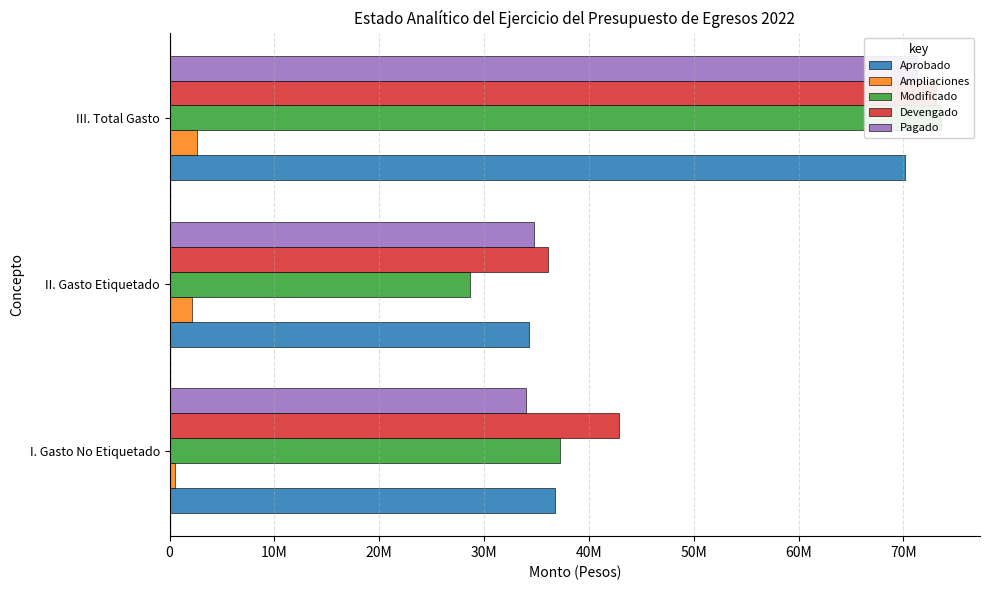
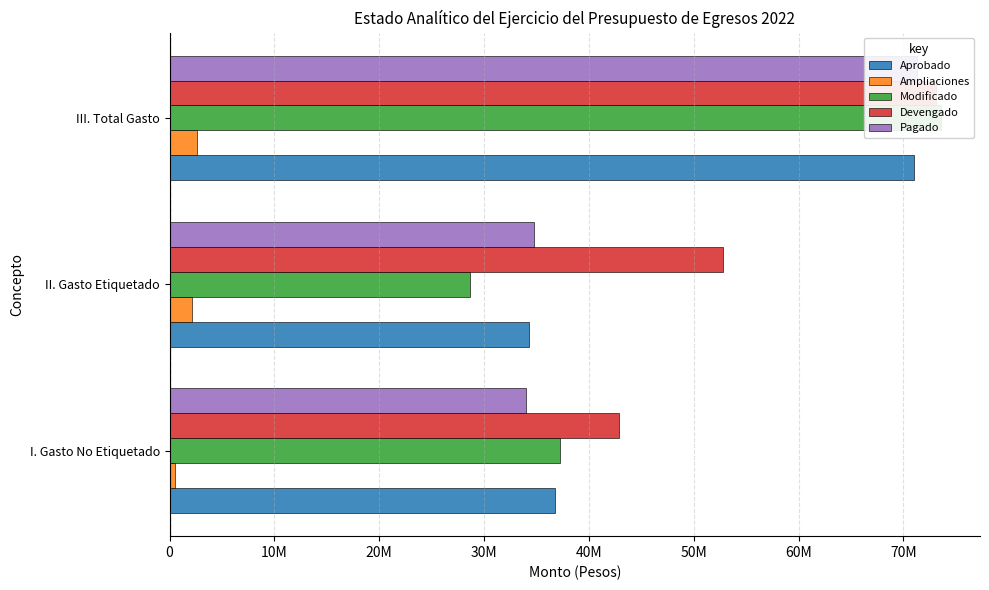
Aprobado, III. Total Gasto: 70200000 -> 71000000
Devengado, II. Gasto Etiquetado: 36100000 -> 52800000
